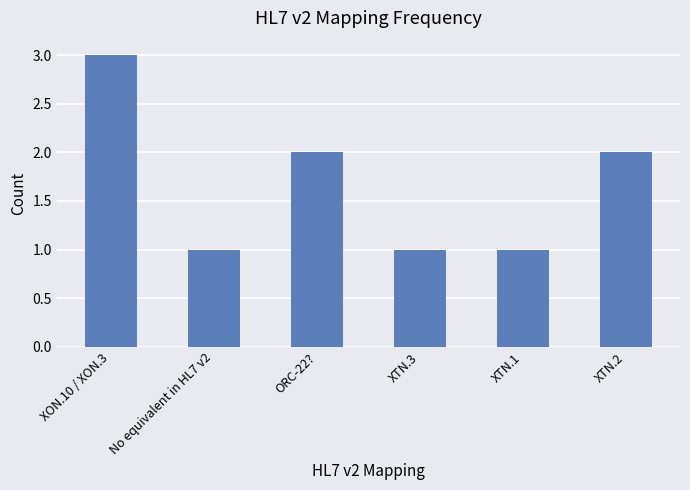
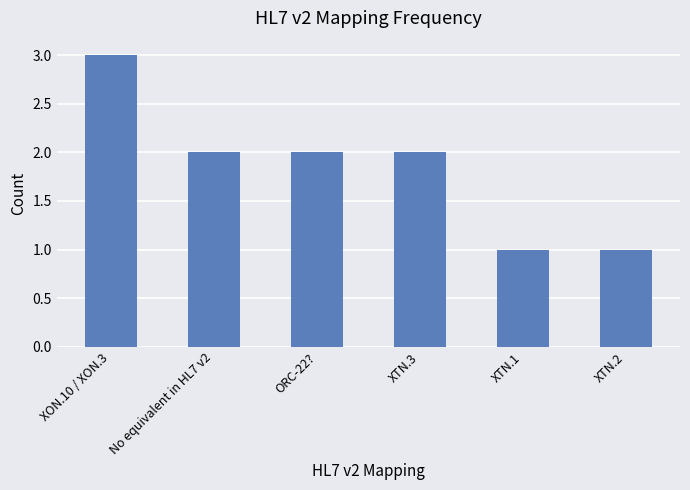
No equivalent in HL7 v2: 1 -> 2
XTN.3: 1 -> 2
XTN.2: 2 -> 1
